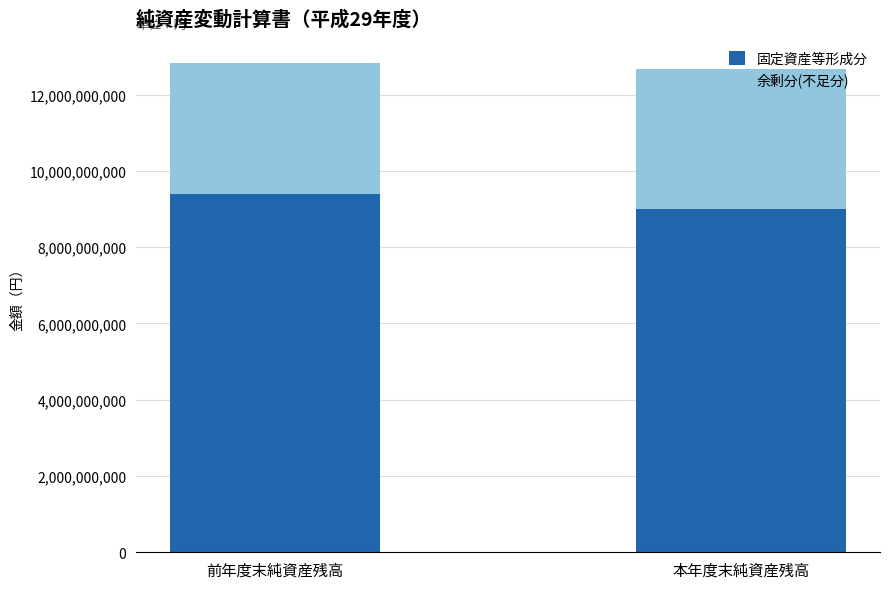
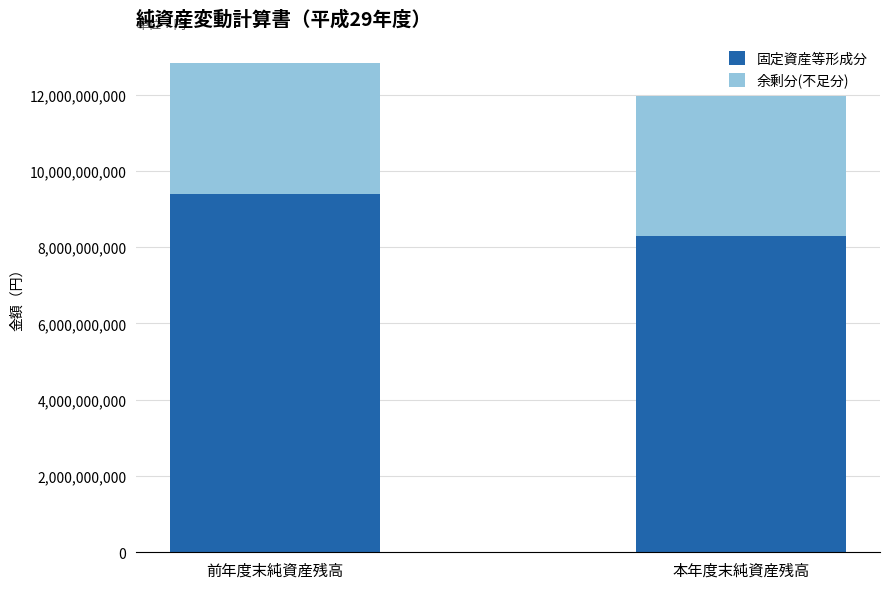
固定資産等形成分, 本年度末純資産残高: 9,000,000,000 -> 8,300,000,000
